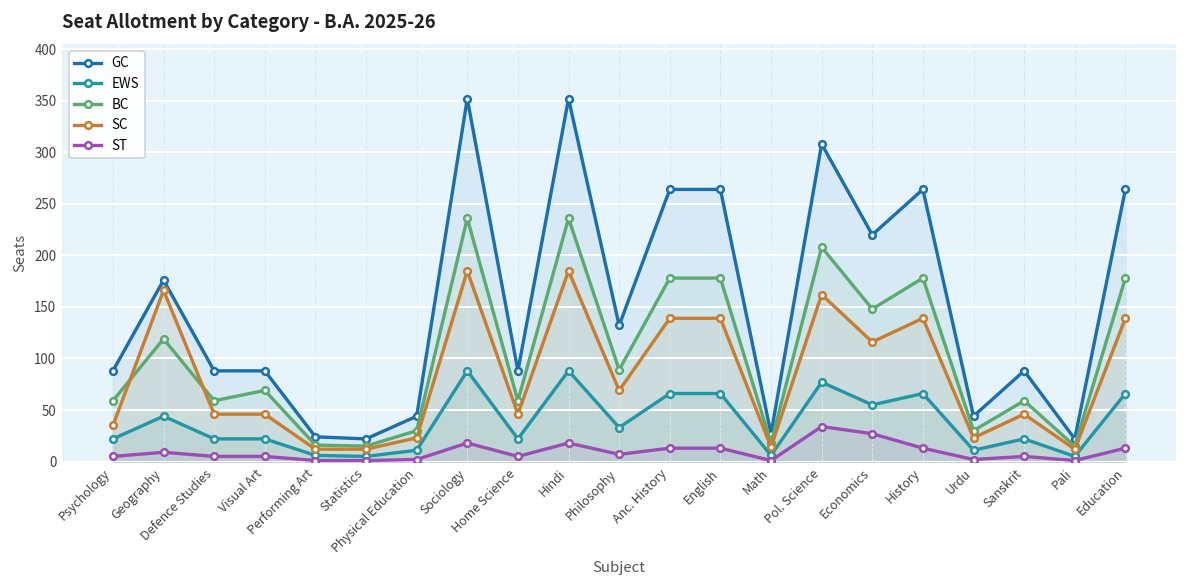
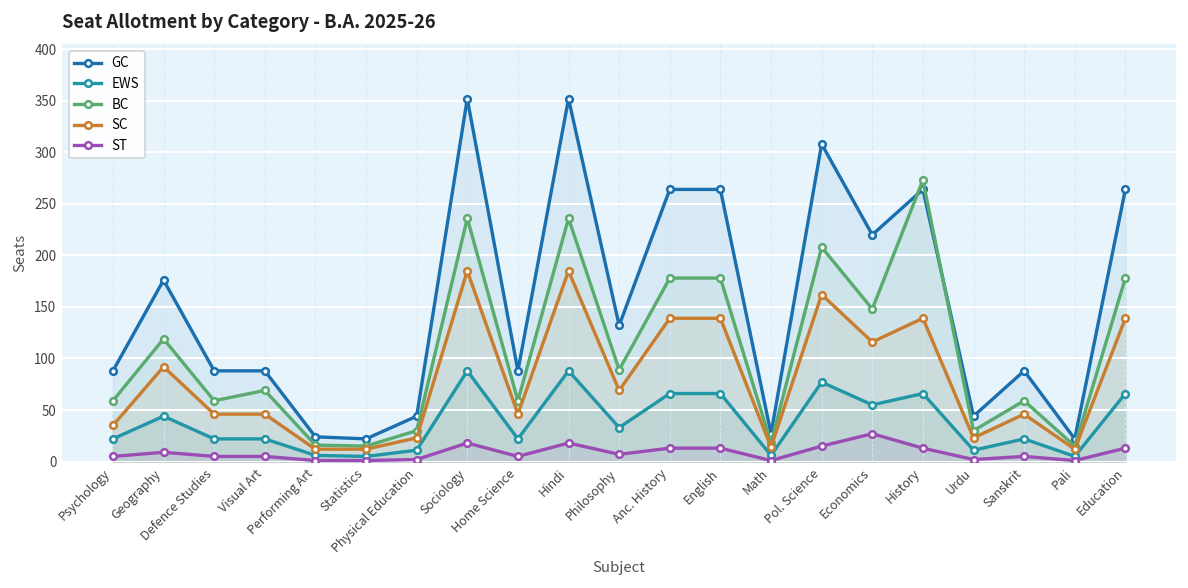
SC, Geography: 170 -> 90
ST, Pol. Science: 30 -> 20
BC, History: 180 -> 270
